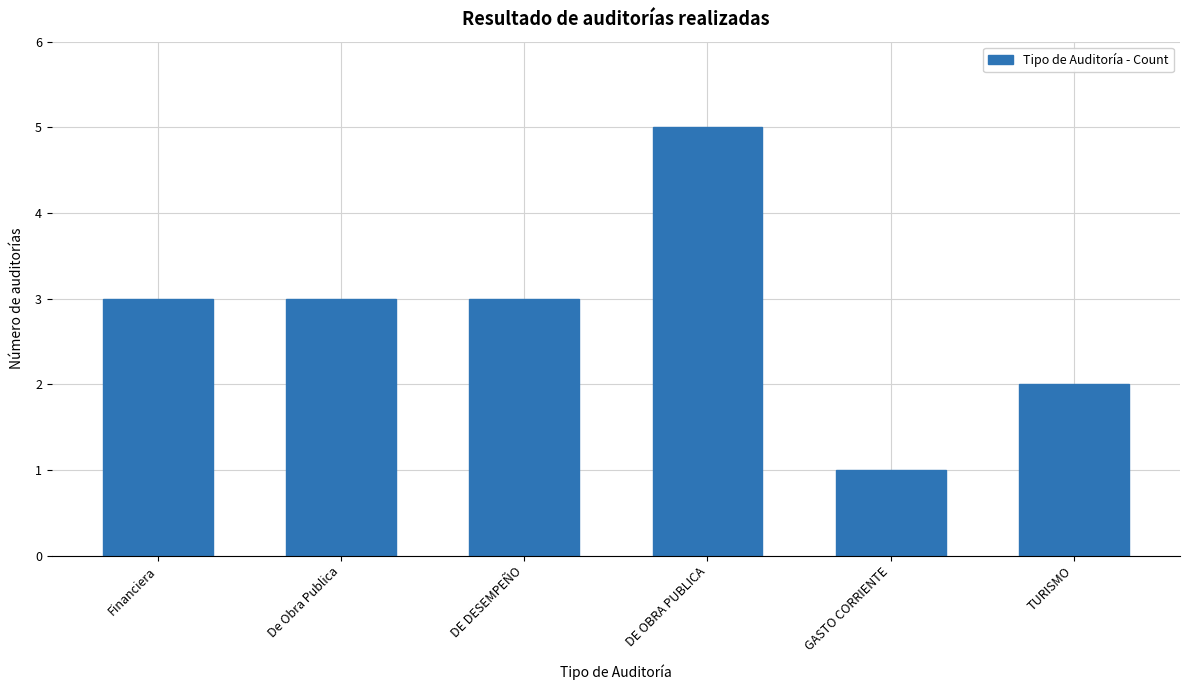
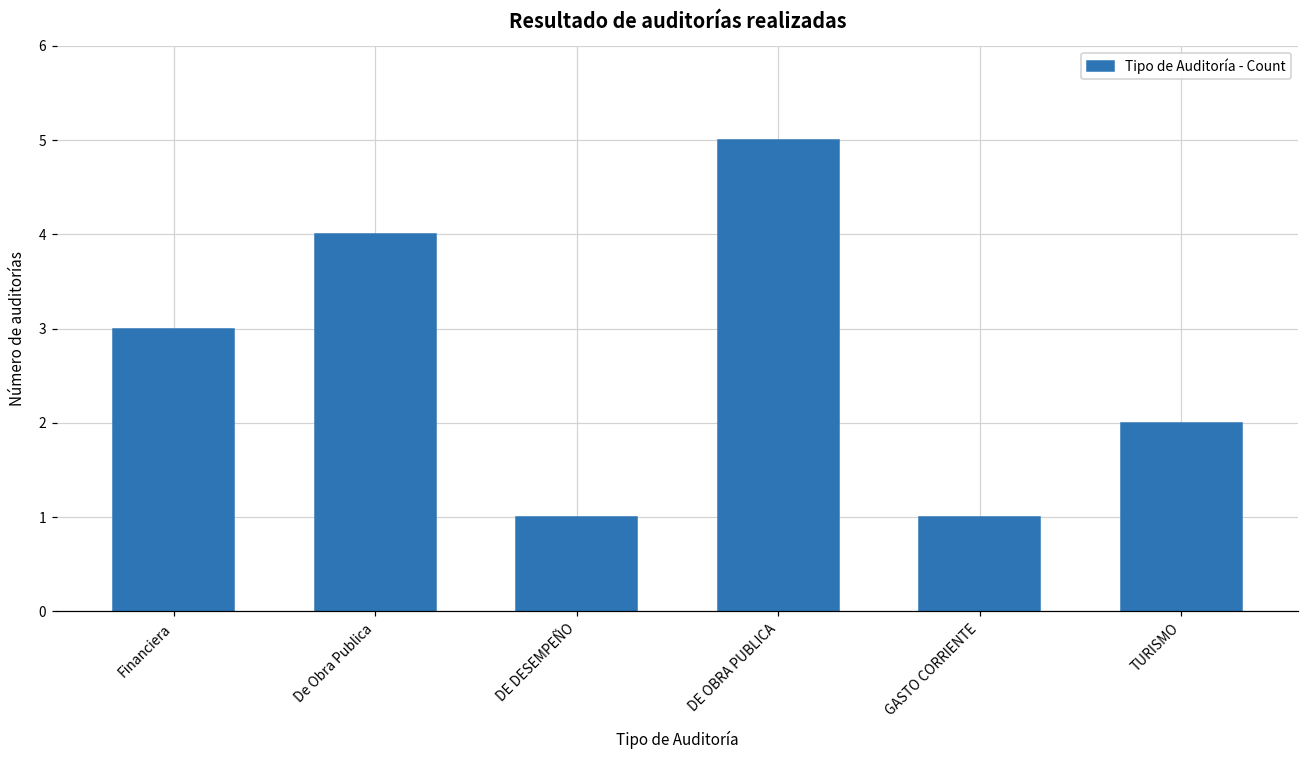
De Obra Publica: 3 -> 4
DE DESEMPEÑO: 3 -> 1
